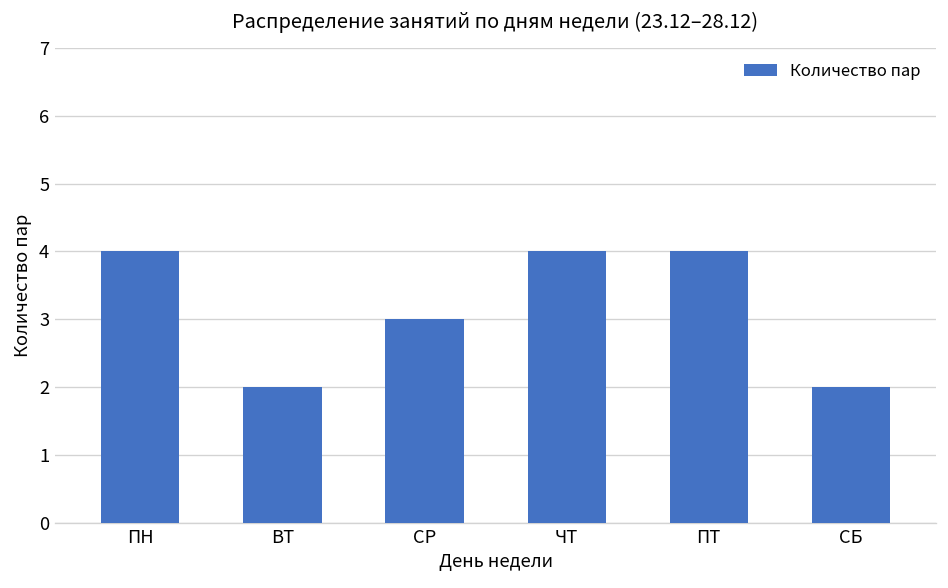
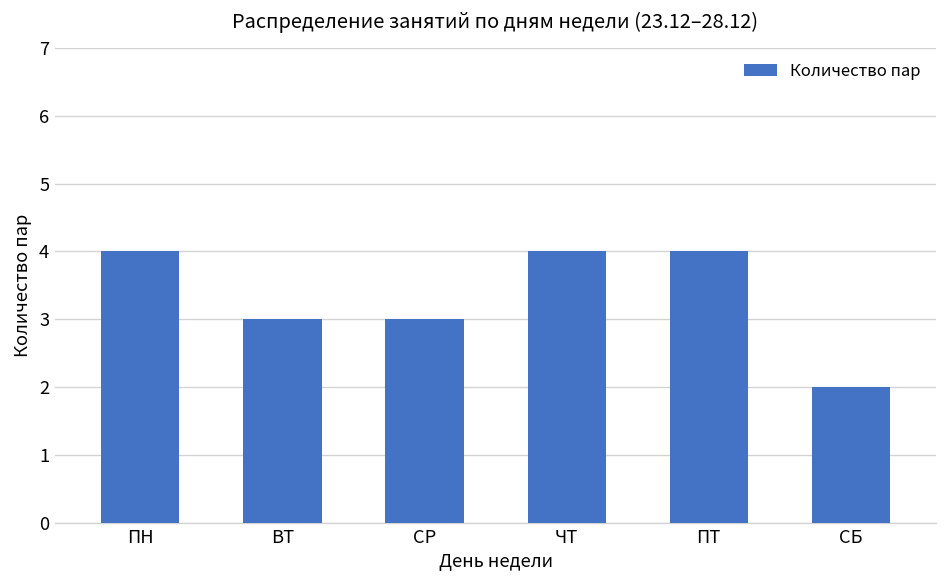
ВТ: 2 -> 3
